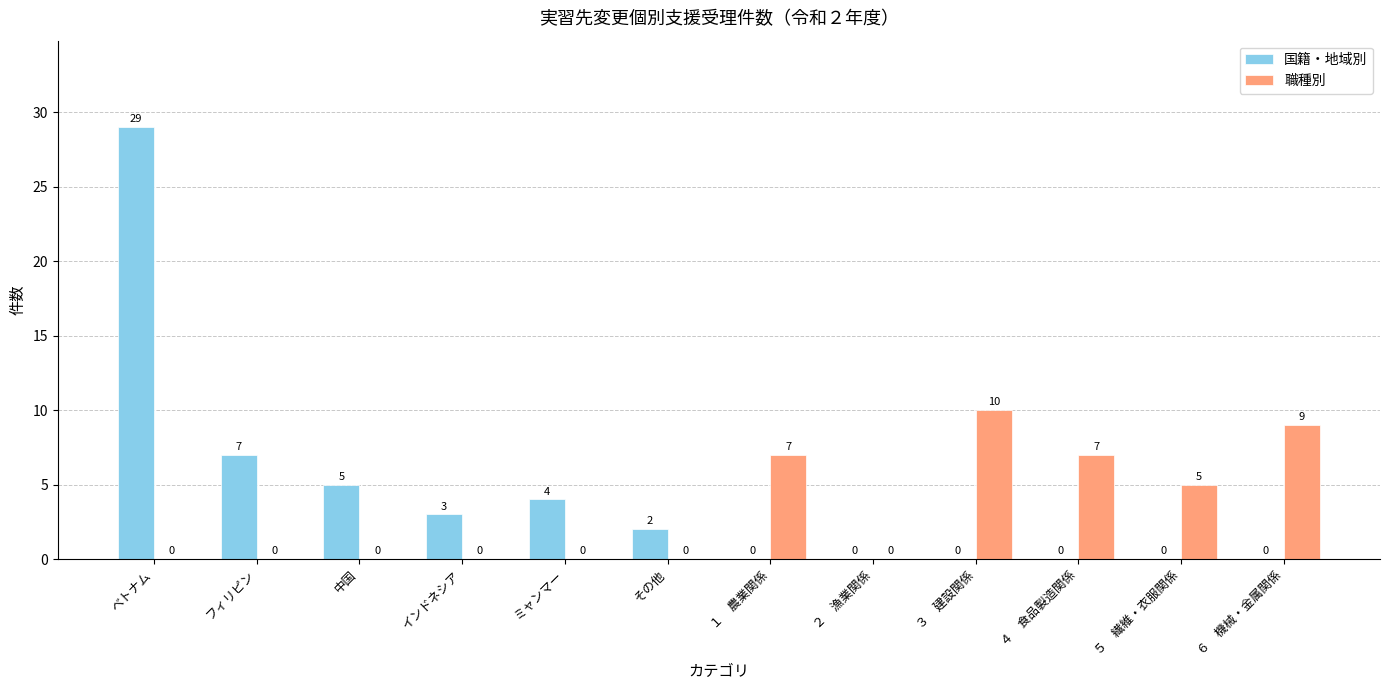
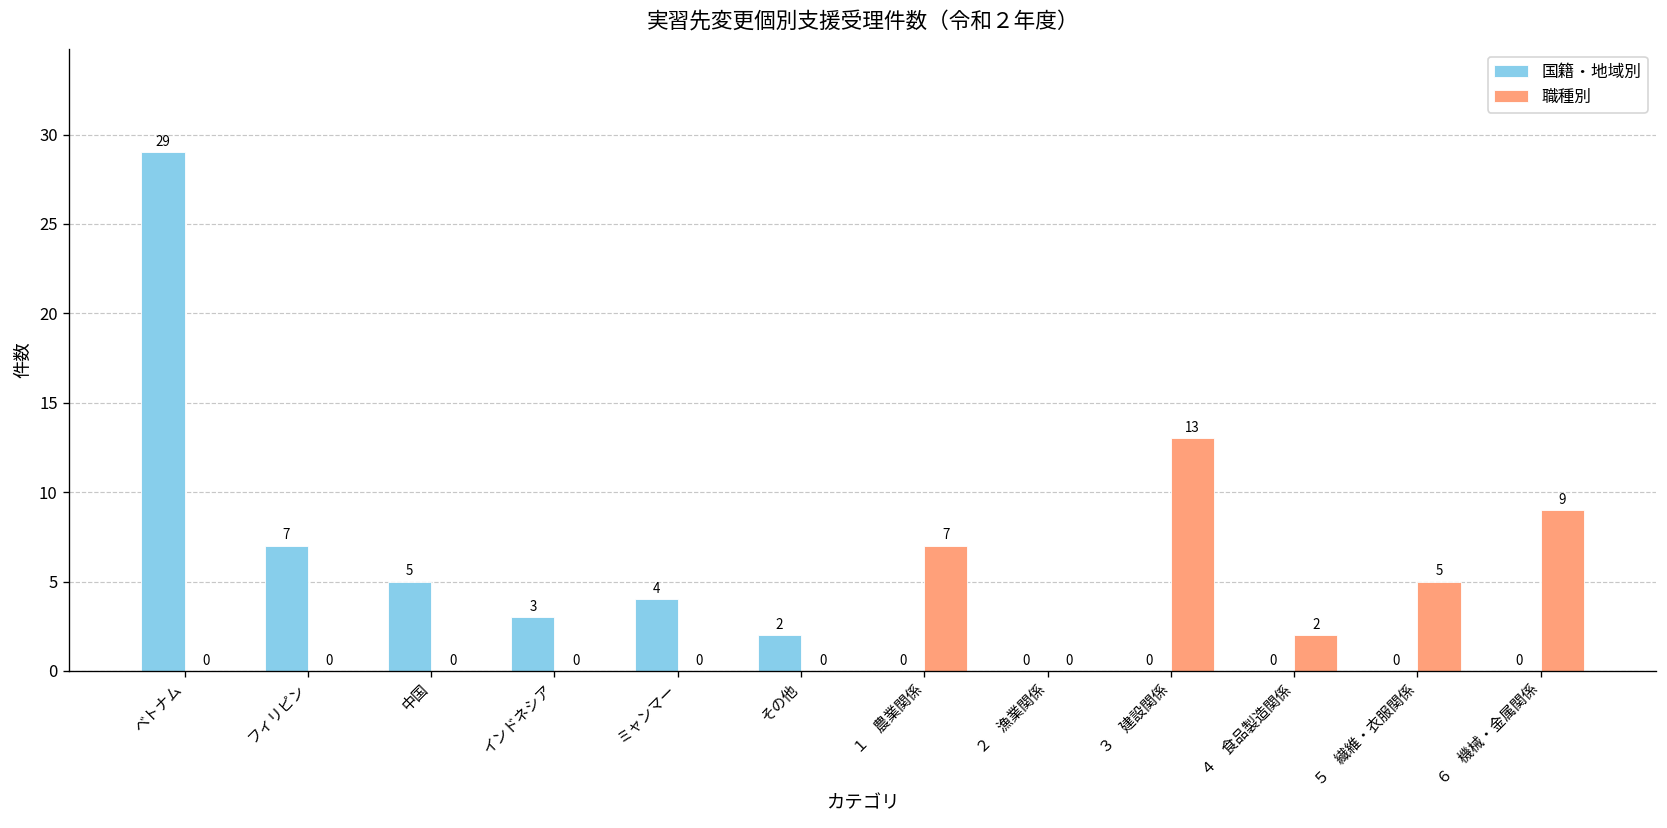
職種別, ３ 建設関係: 10 -> 13
職種別, ４ 食品製造関係: 7 -> 2
